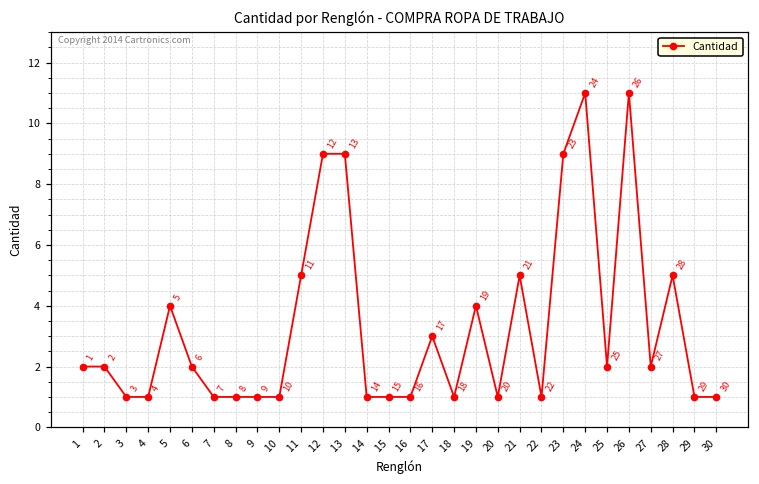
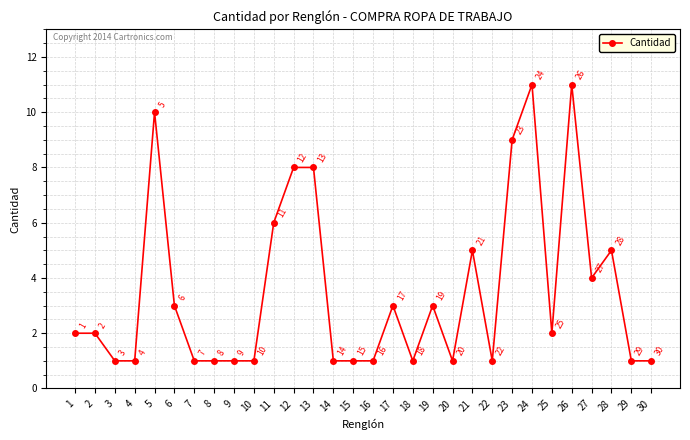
5: 4 -> 10
6: 2 -> 3
11: 5 -> 6
12: 9 -> 8
13: 9 -> 8
19: 4 -> 3
27: 2 -> 4
